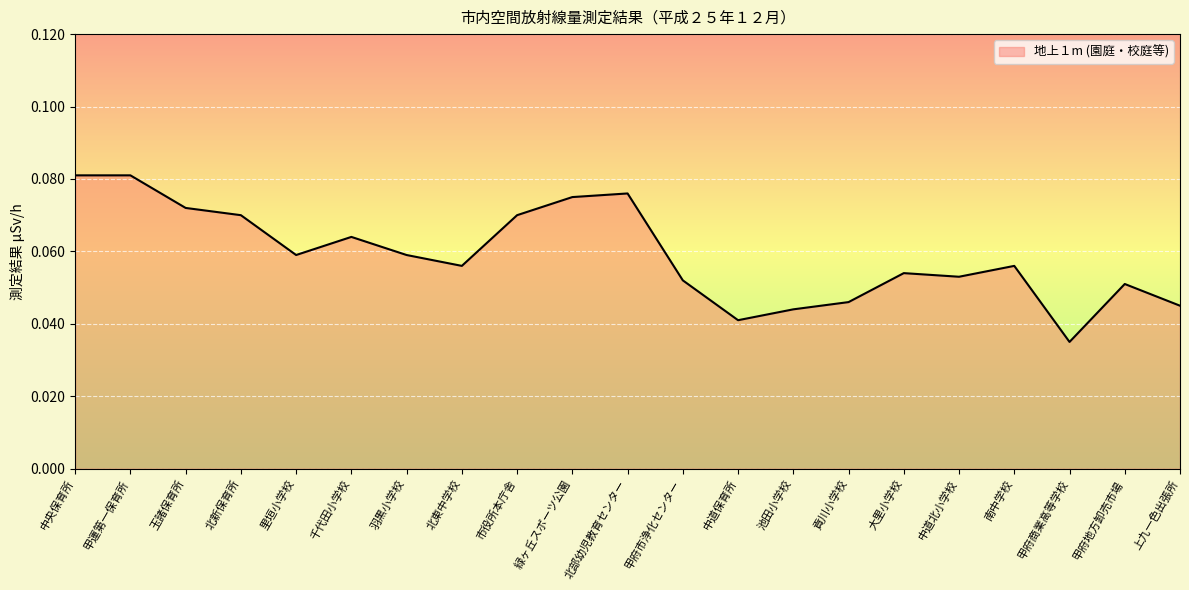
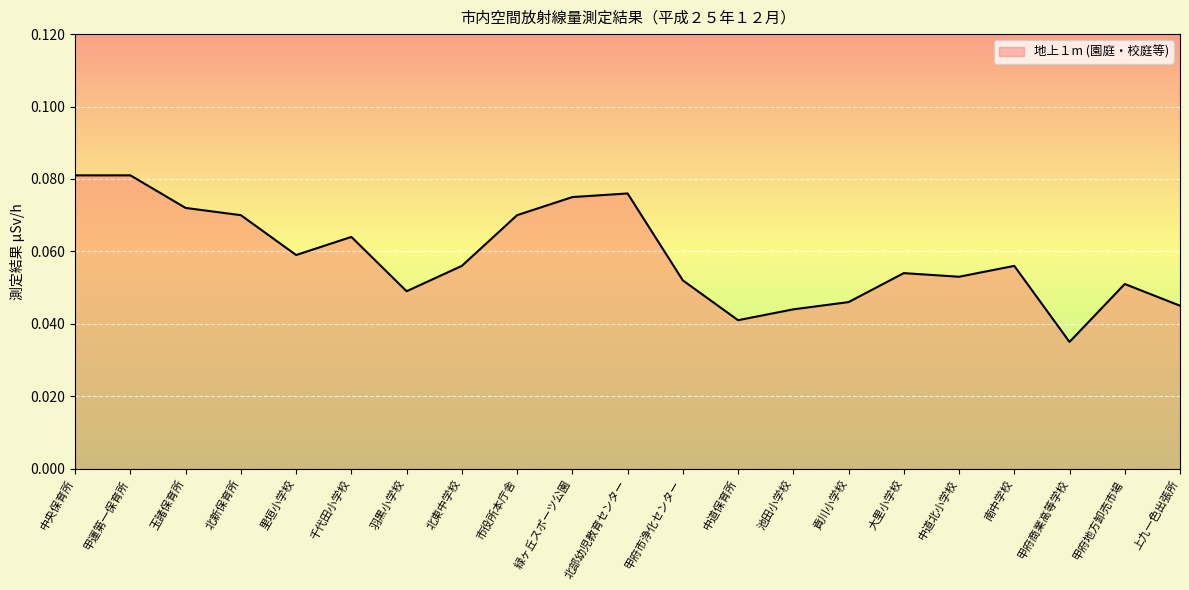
羽黒小学校: 0.059 -> 0.049
